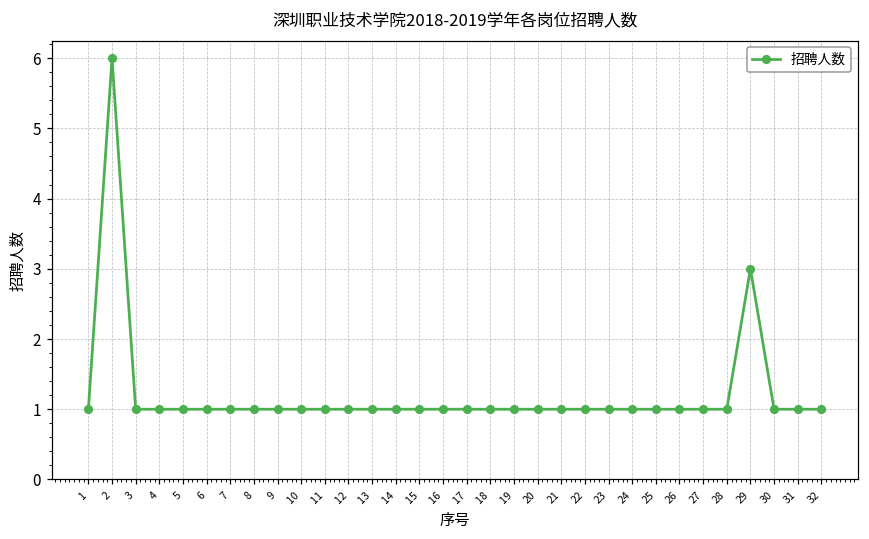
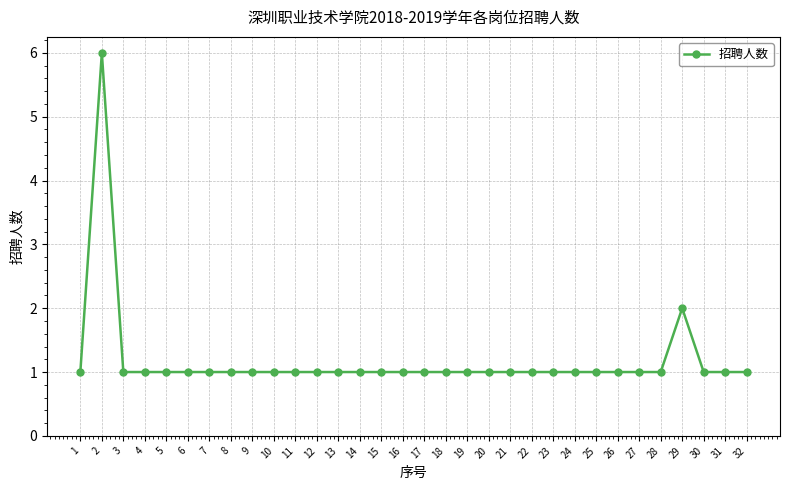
29: 3 -> 2
